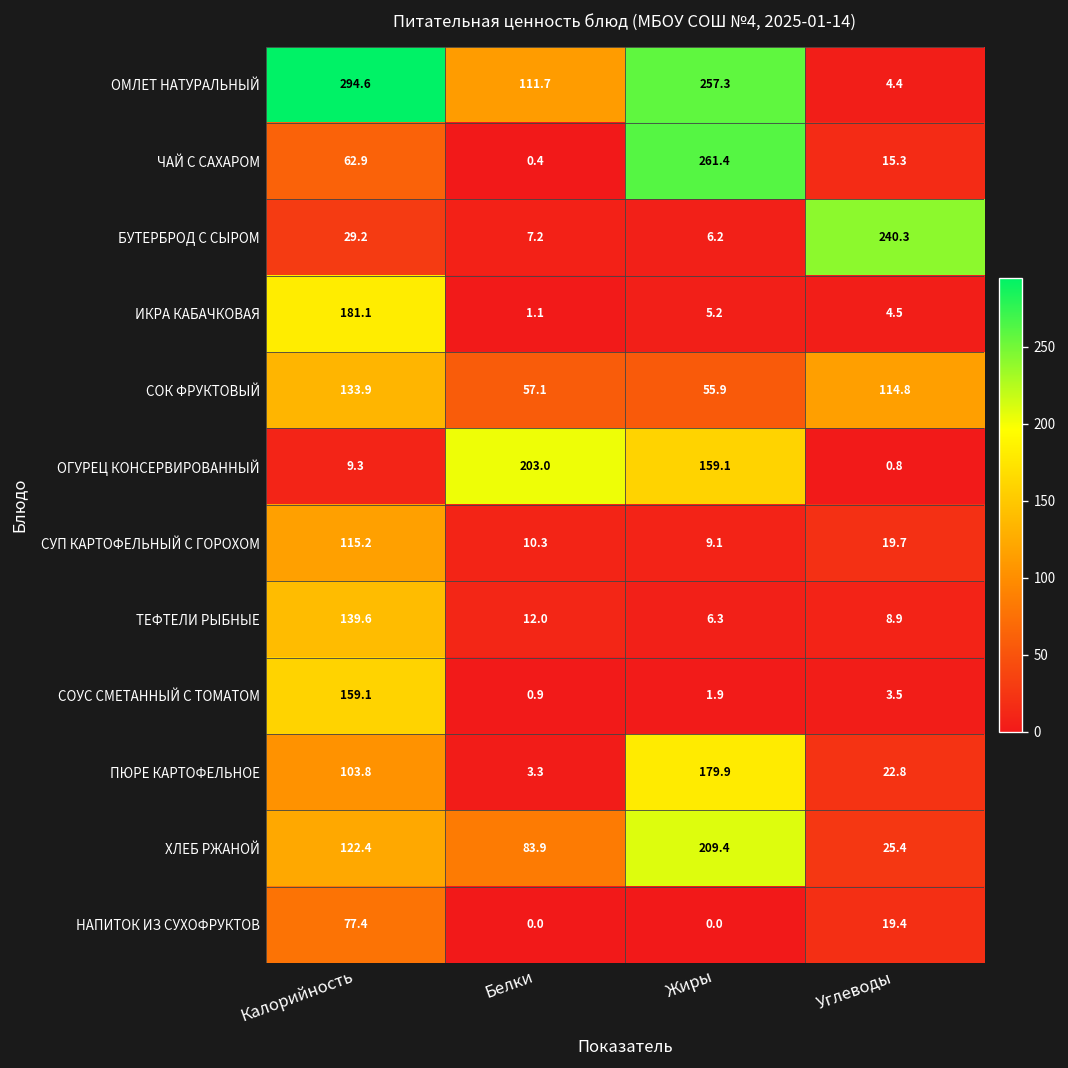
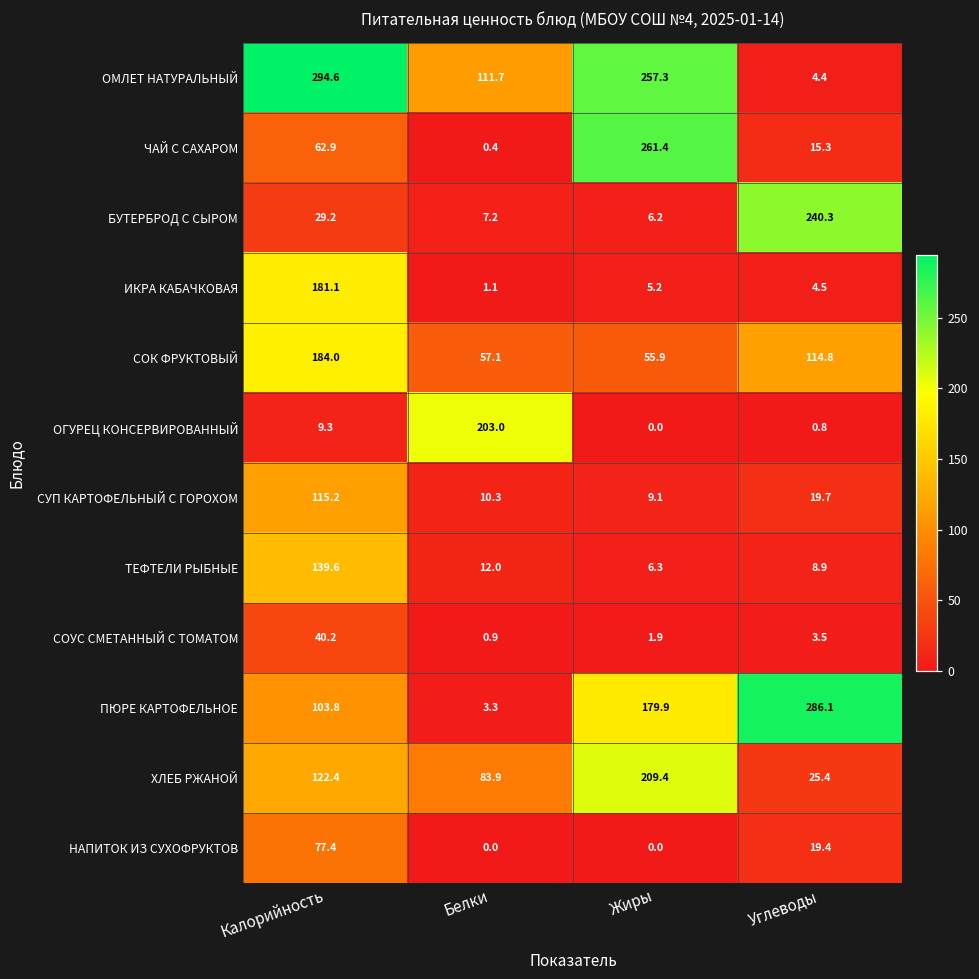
СОК ФРУКТОВЫЙ, Калорийность: 133.9 -> 184.0
ОГУРЕЦ КОНСЕРВИРОВАННЫЙ, Жиры: 159.1 -> 0.0
СОУС СМЕТАННЫЙ С ТОМАТОМ, Калорийность: 159.1 -> 40.2
ПЮРЕ КАРТОФЕЛЬНОЕ, Углеводы: 22.8 -> 286.1
